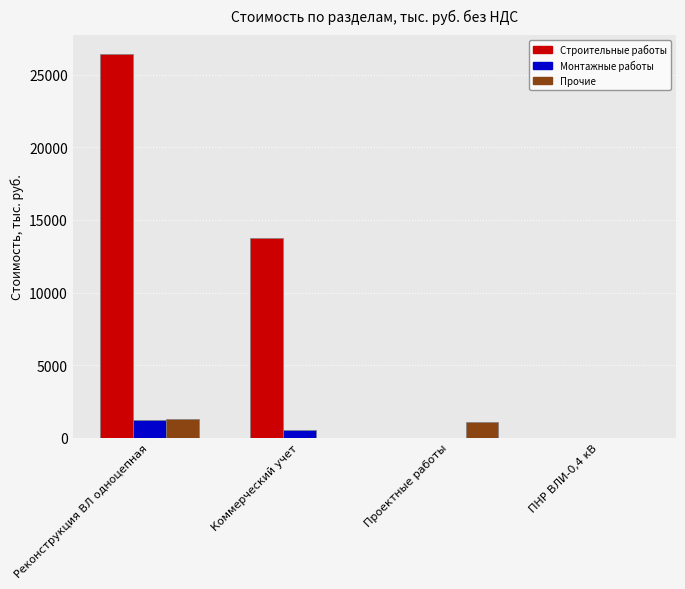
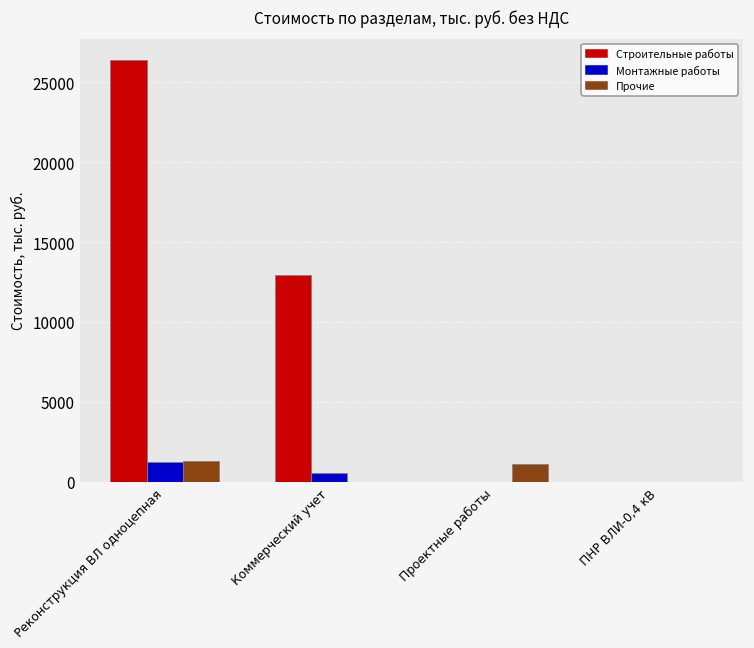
Строительные работы, Коммерческий учет: 13800 -> 12900
